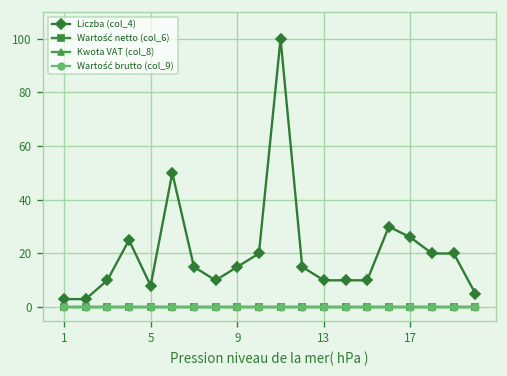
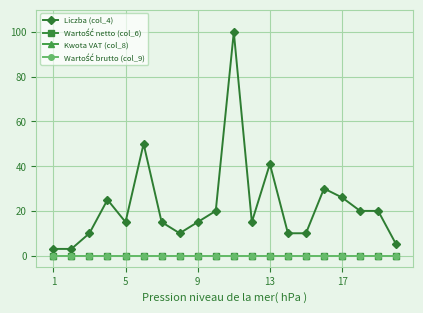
Liczba (col_4), 5: 8 -> 15
Liczba (col_4), 13: 10 -> 41
